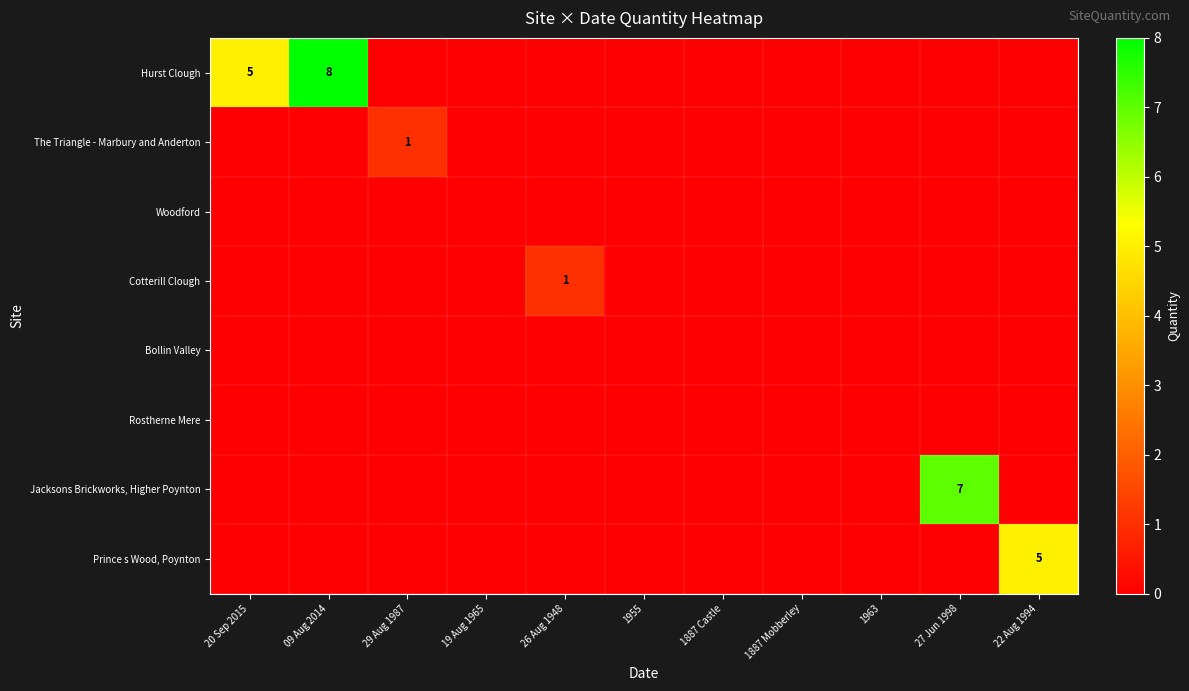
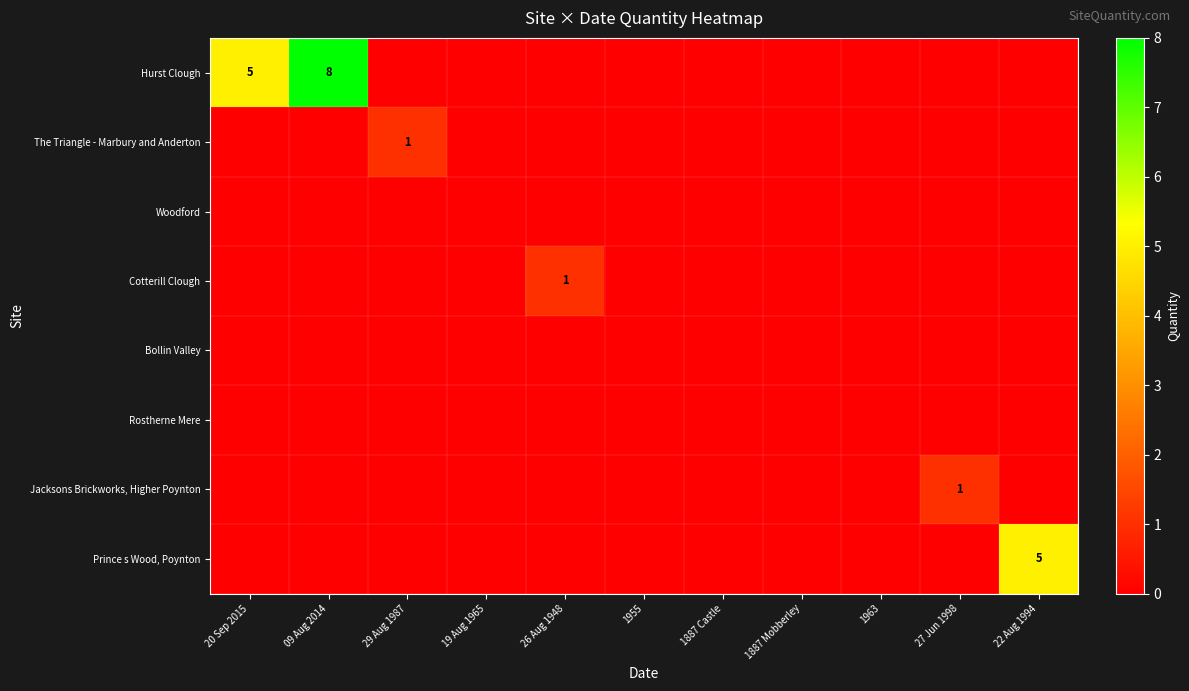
Jacksons Brickworks, Higher Poynton, 27 Jun 1998: 7 -> 1
